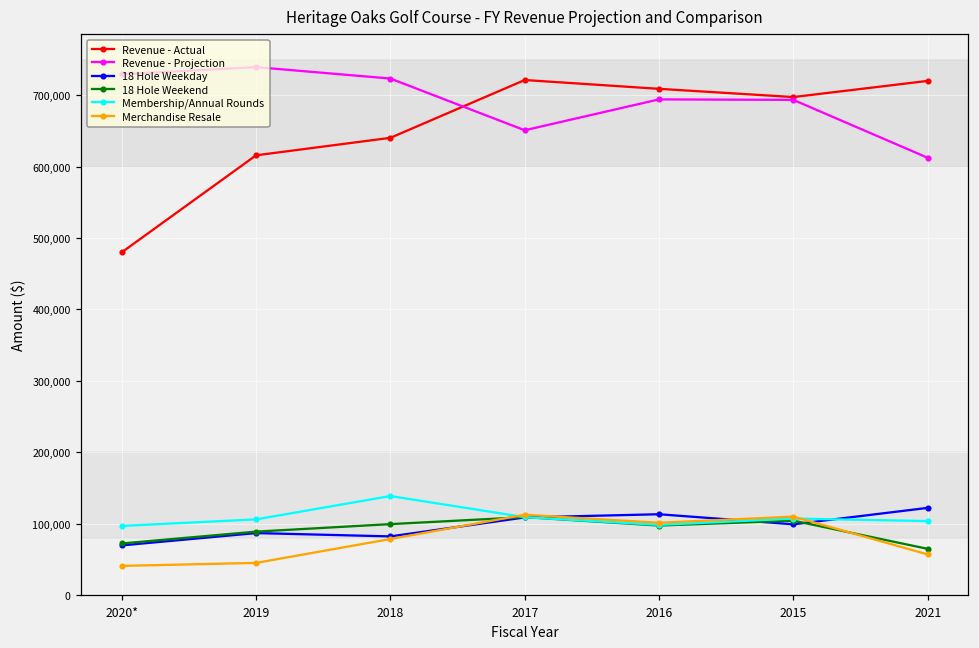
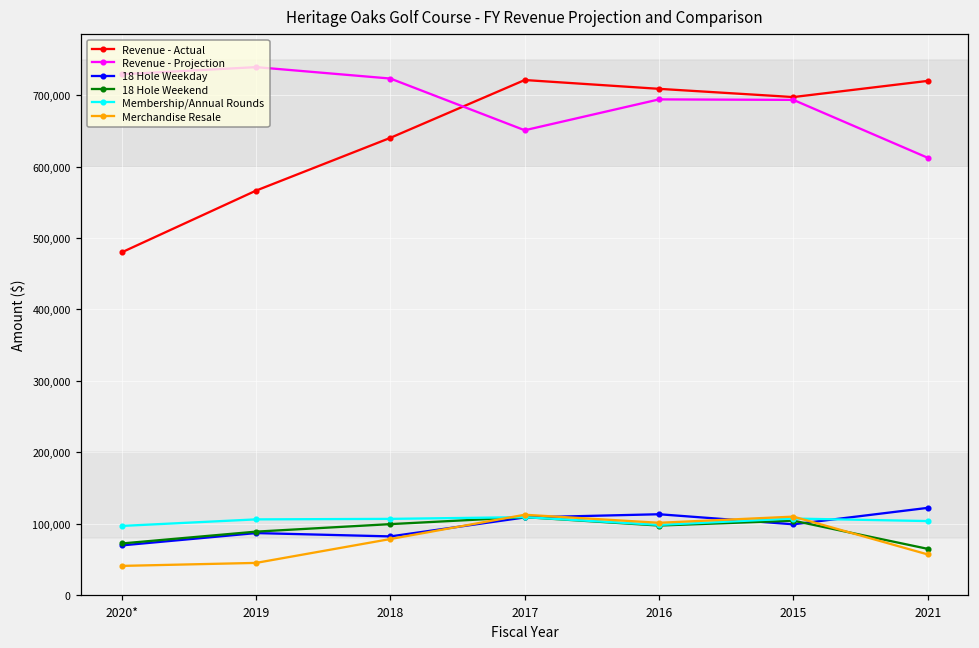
Revenue - Actual, 2019: 620,000 -> 570,000
Membership/Annual Rounds, 2018: 140,000 -> 110,000
